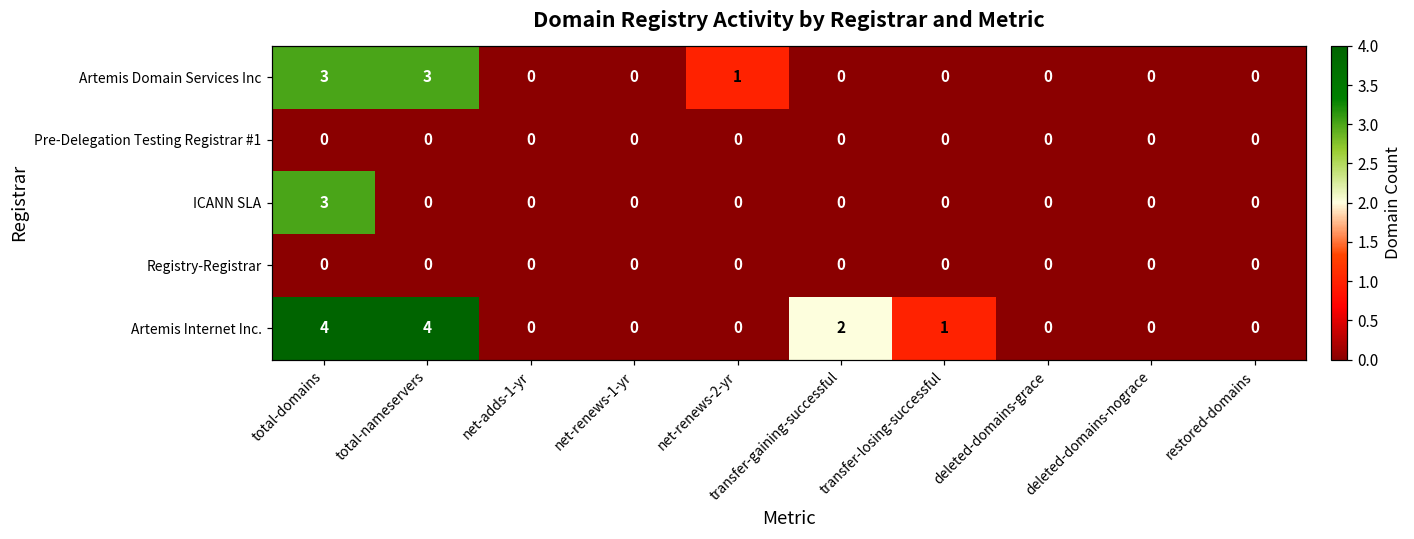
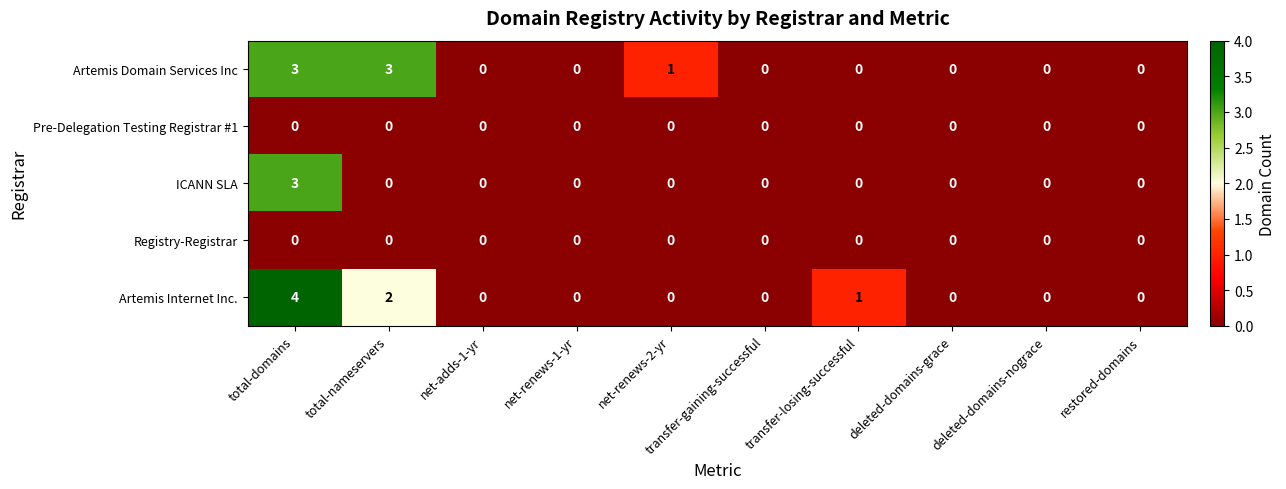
Artemis Internet Inc., total-nameservers: 4 -> 2
Artemis Internet Inc., transfer-gaining-successful: 2 -> 0
